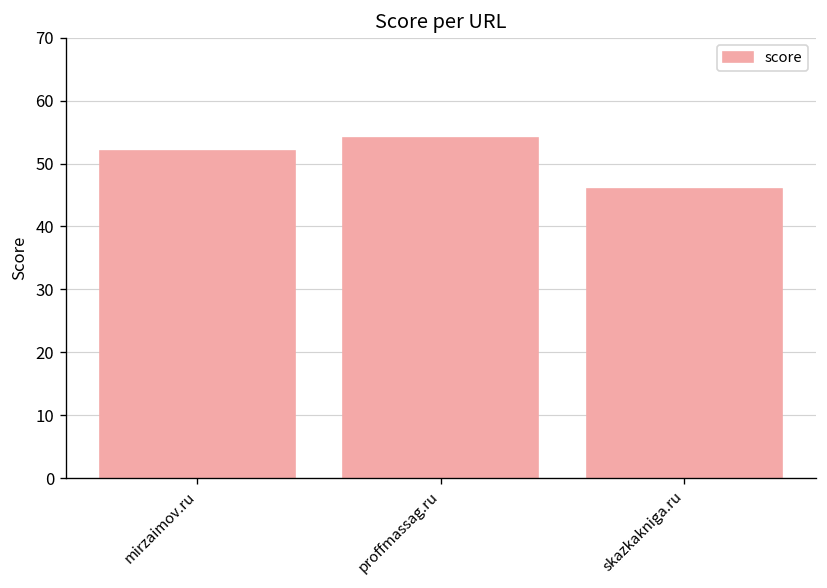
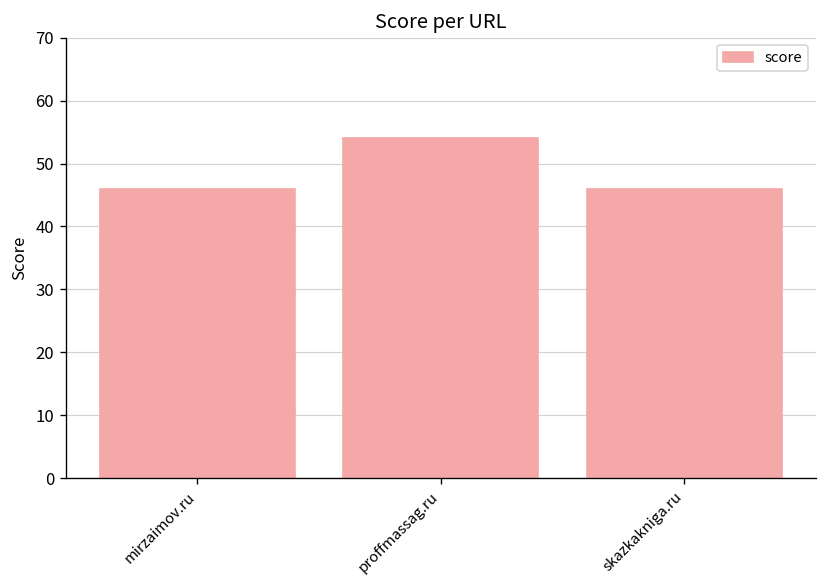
mirzaimov.ru: 52 -> 46
